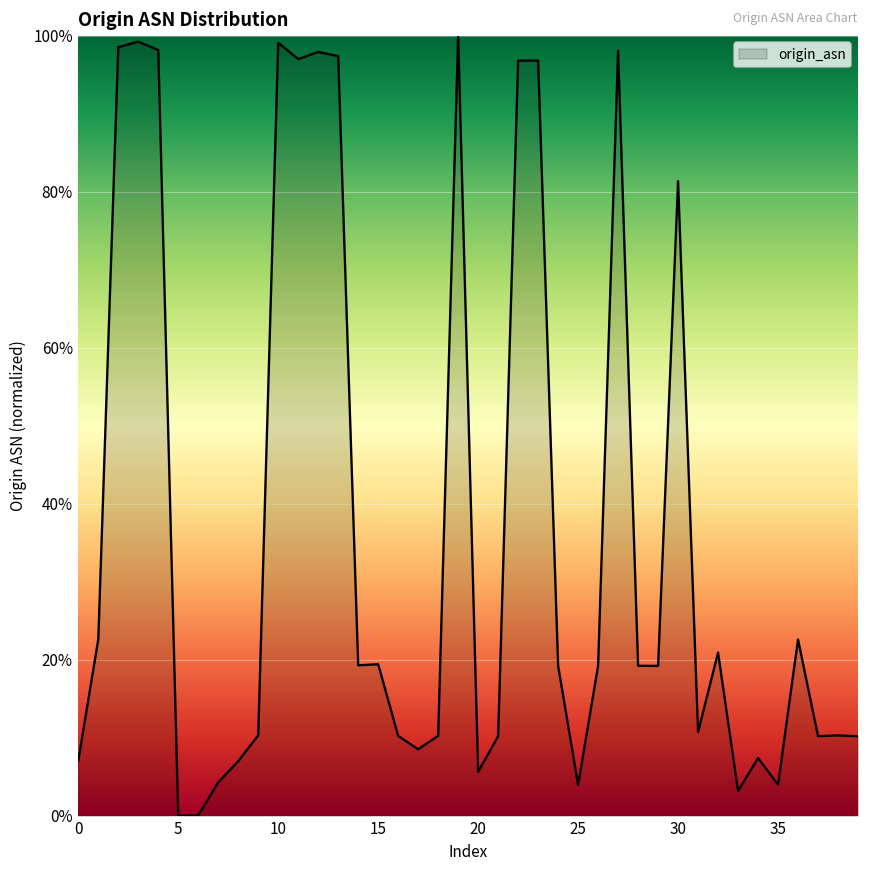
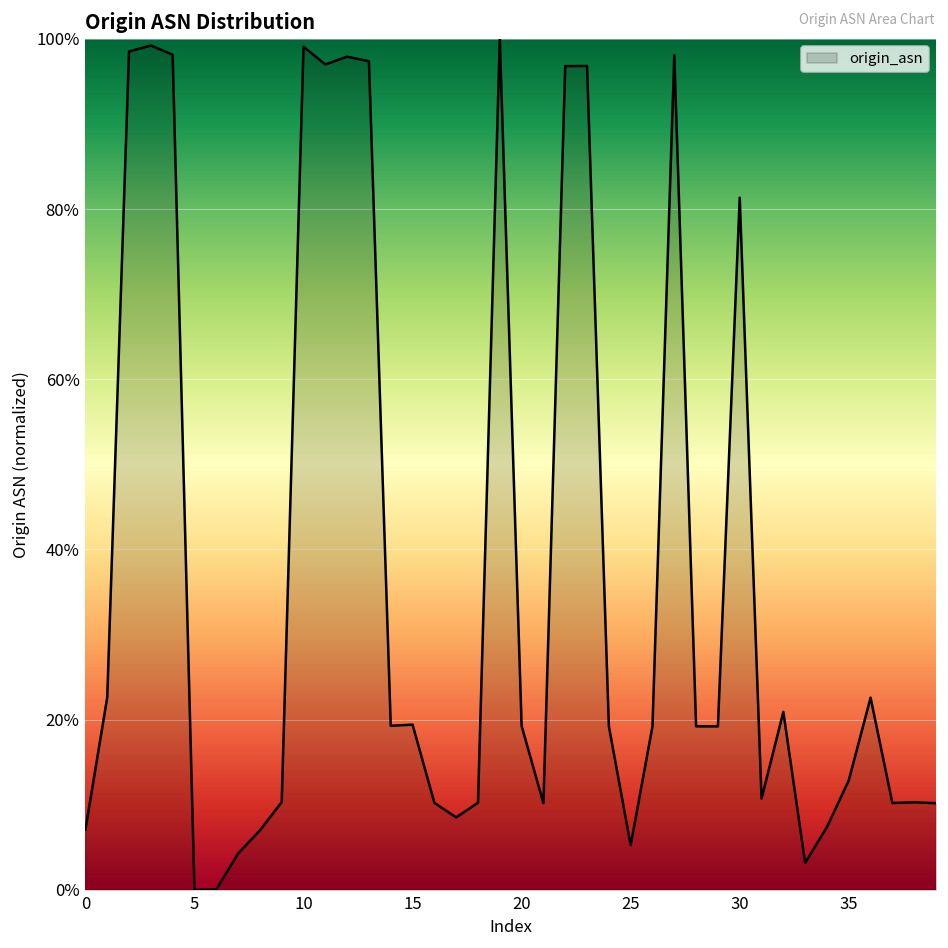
20: 6% -> 19%
25: 4% -> 5%
35: 4% -> 13%
